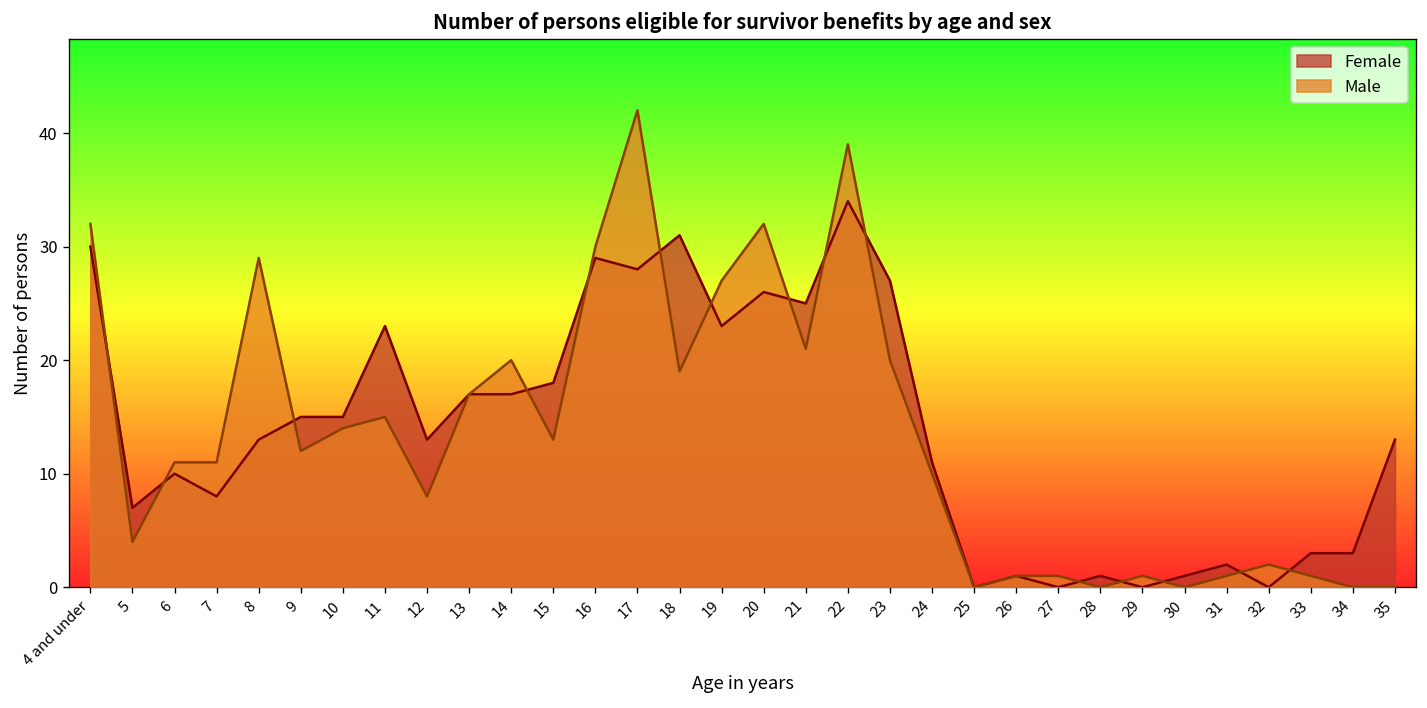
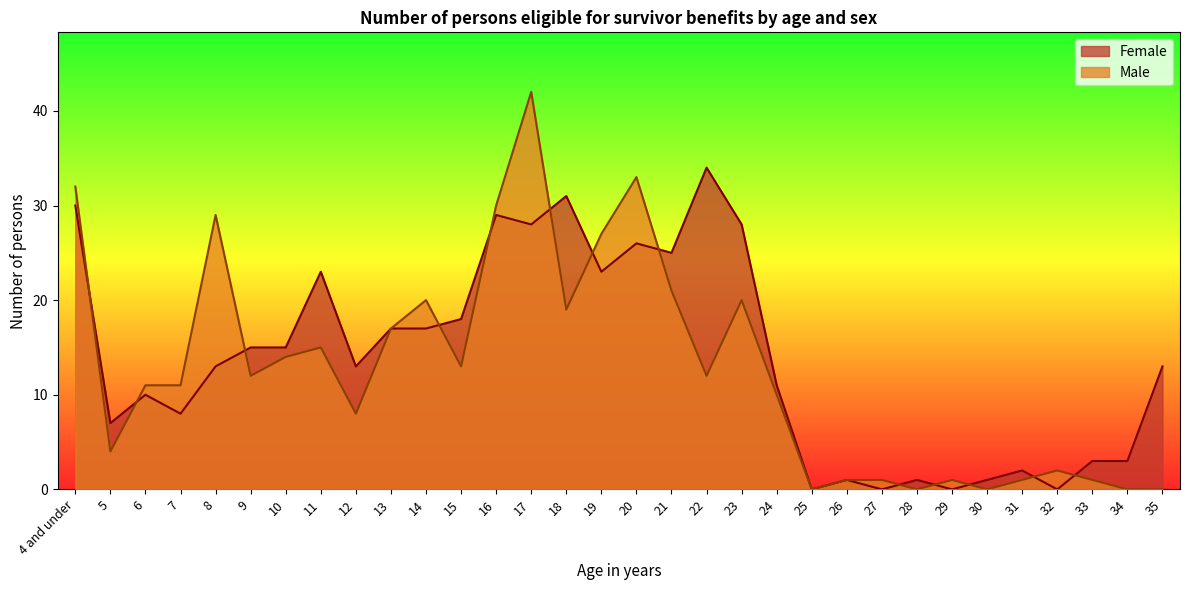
Male, 20: 32 -> 33
Male, 22: 39 -> 12
Female, 23: 27 -> 28
